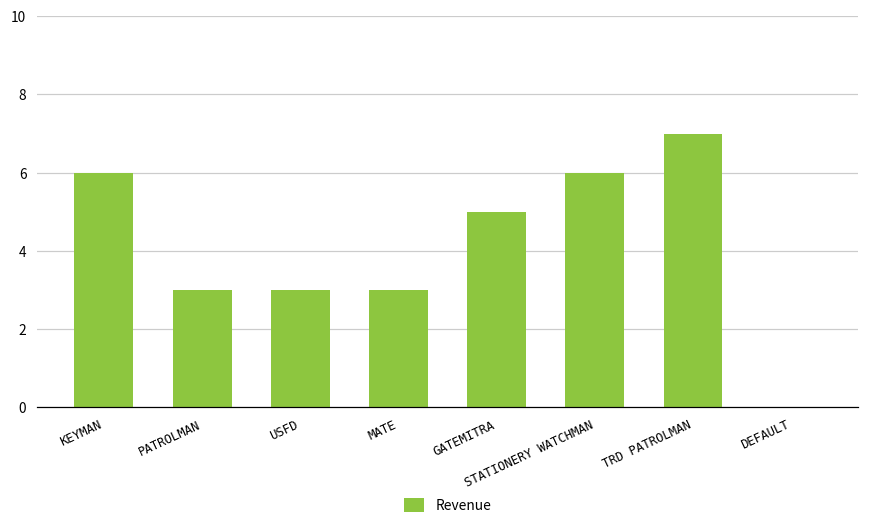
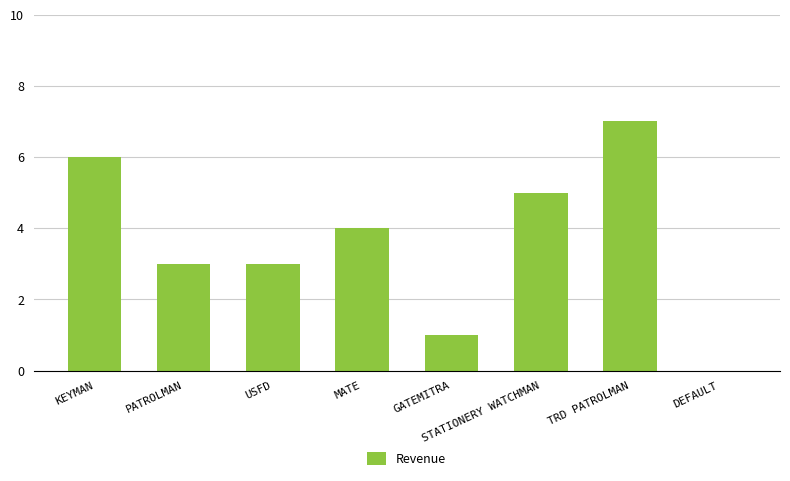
MATE: 3 -> 4
GATEMITRA: 5 -> 1
STATIONERY WATCHMAN: 6 -> 5
